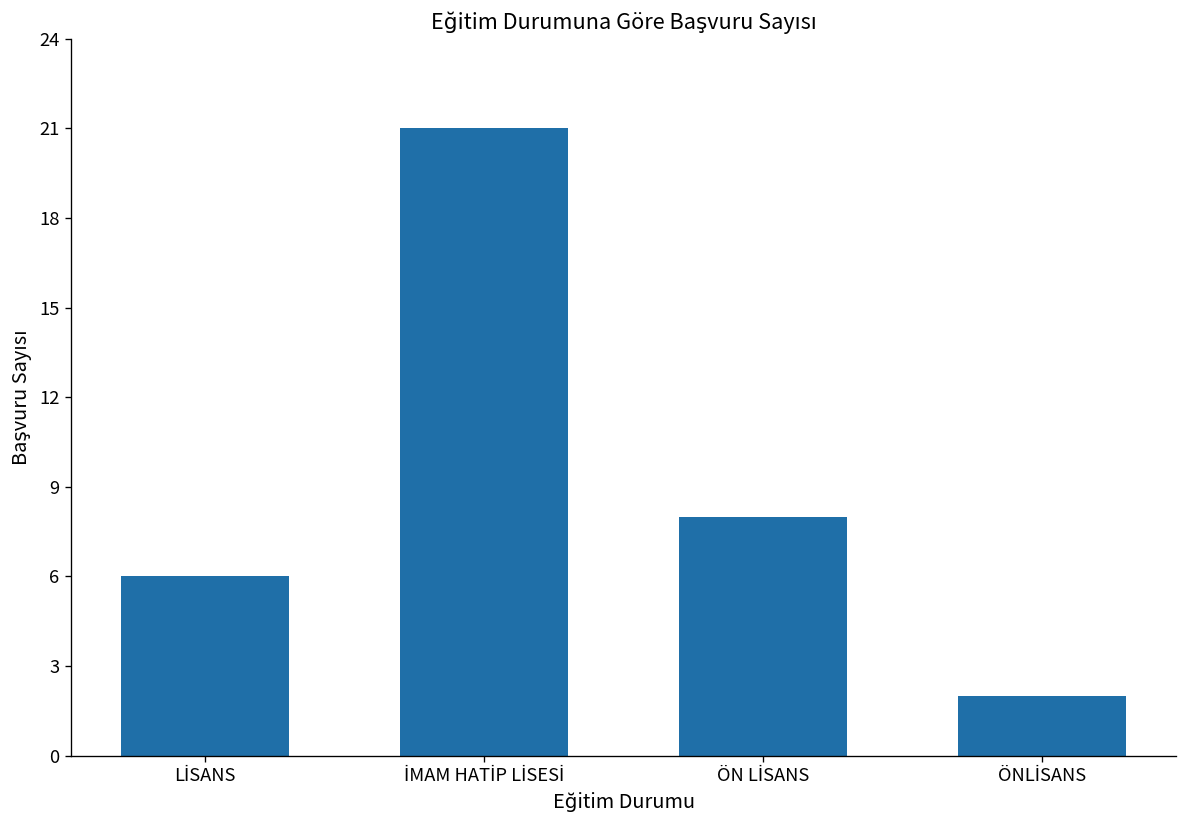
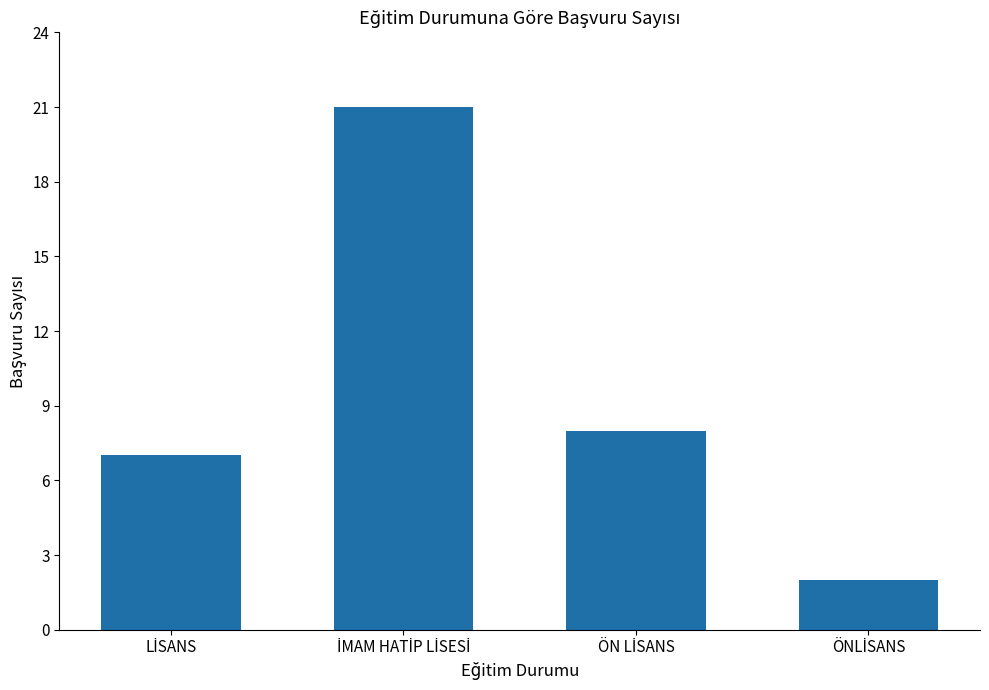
LİSANS: 6 -> 7
